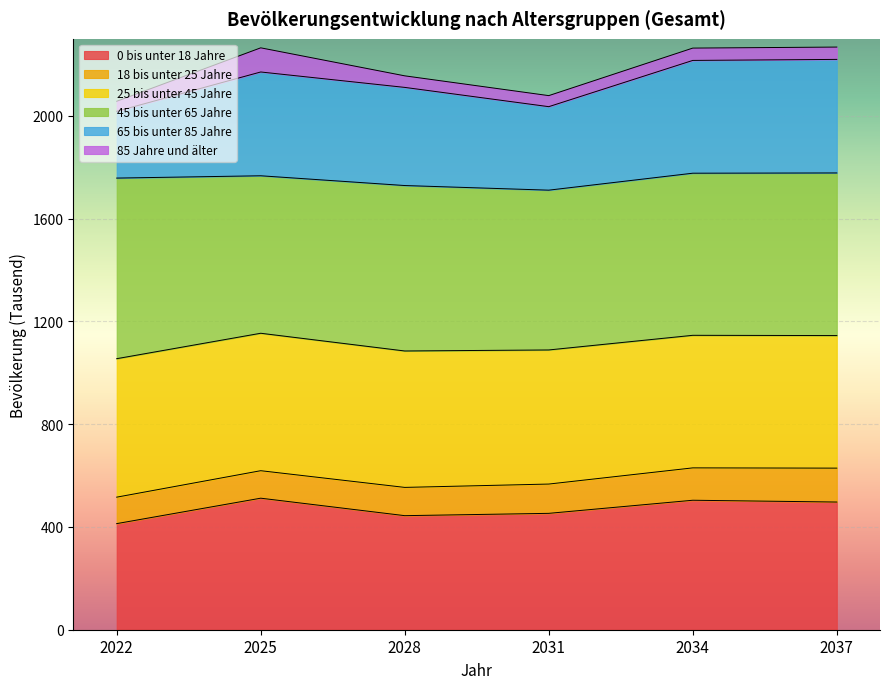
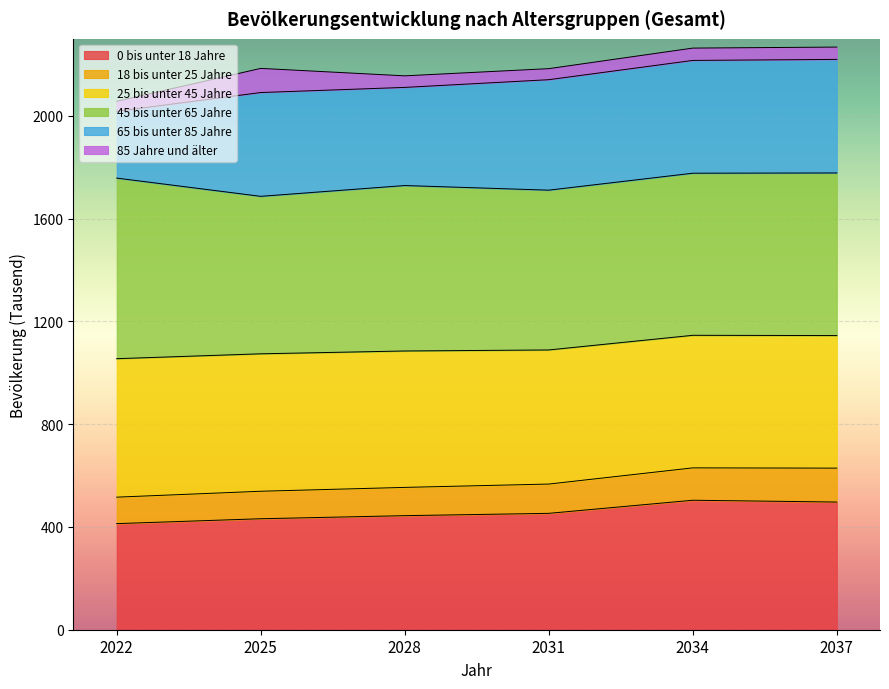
0 bis unter 18 Jahre, 2025: 510 -> 430
65 bis unter 85 Jahre, 2031: 330 -> 430
